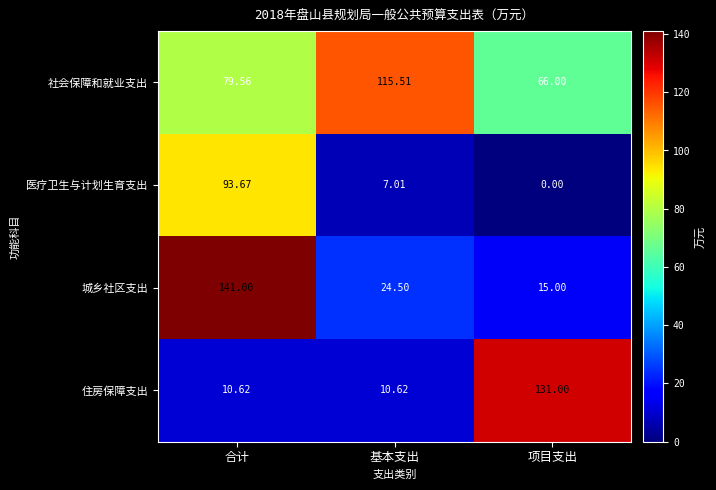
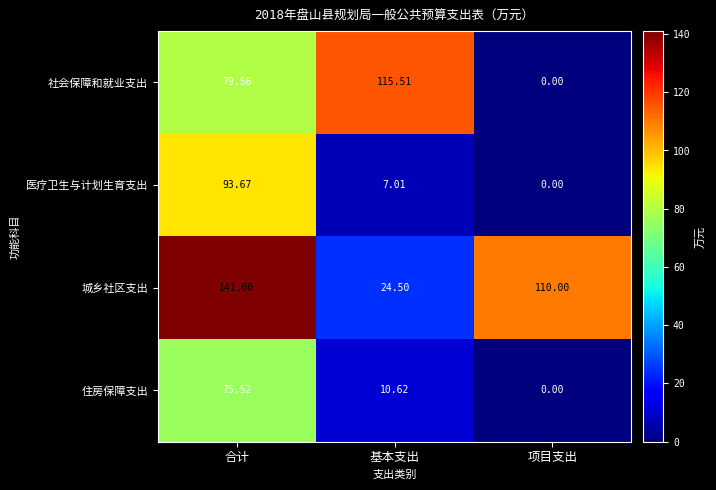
社会保障和就业支出, 项目支出: 66.00 -> 0.00
城乡社区支出, 项目支出: 15.00 -> 110.00
住房保障支出, 合计: 10.62 -> 75.52
住房保障支出, 项目支出: 131.00 -> 0.00
